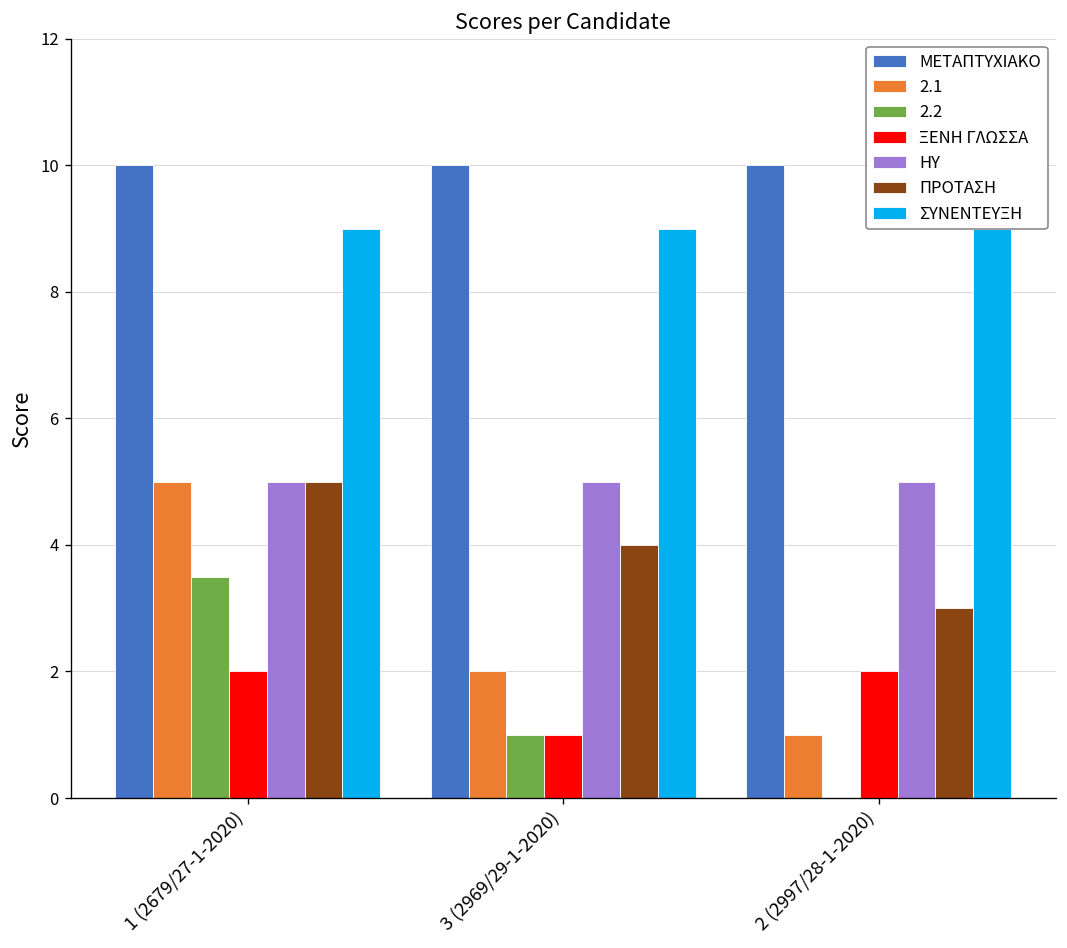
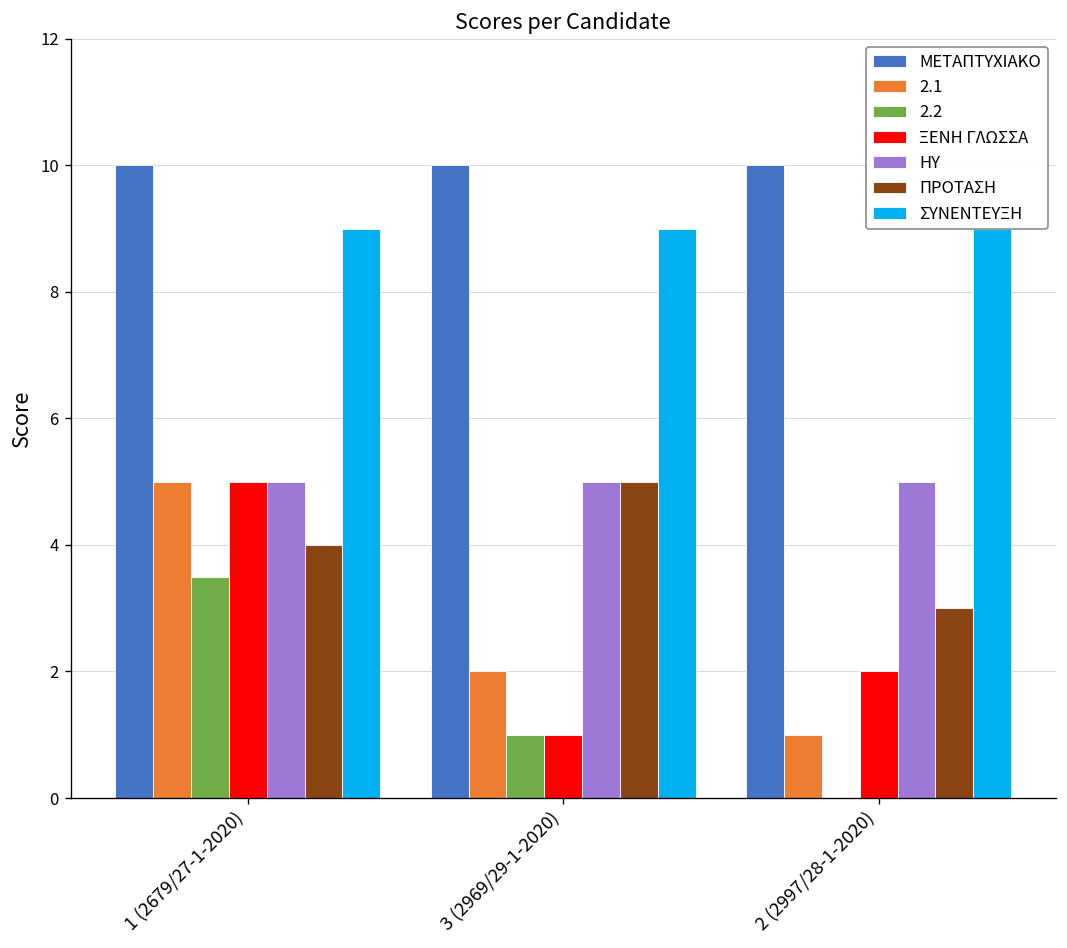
ΞΕΝΗ ΓΛΩΣΣΑ, 1 (2679/27-1-2020): 2 -> 5
ΠΡΟΤΑΣΗ, 1 (2679/27-1-2020): 5 -> 4
ΠΡΟΤΑΣΗ, 3 (2969/29-1-2020): 4 -> 5
